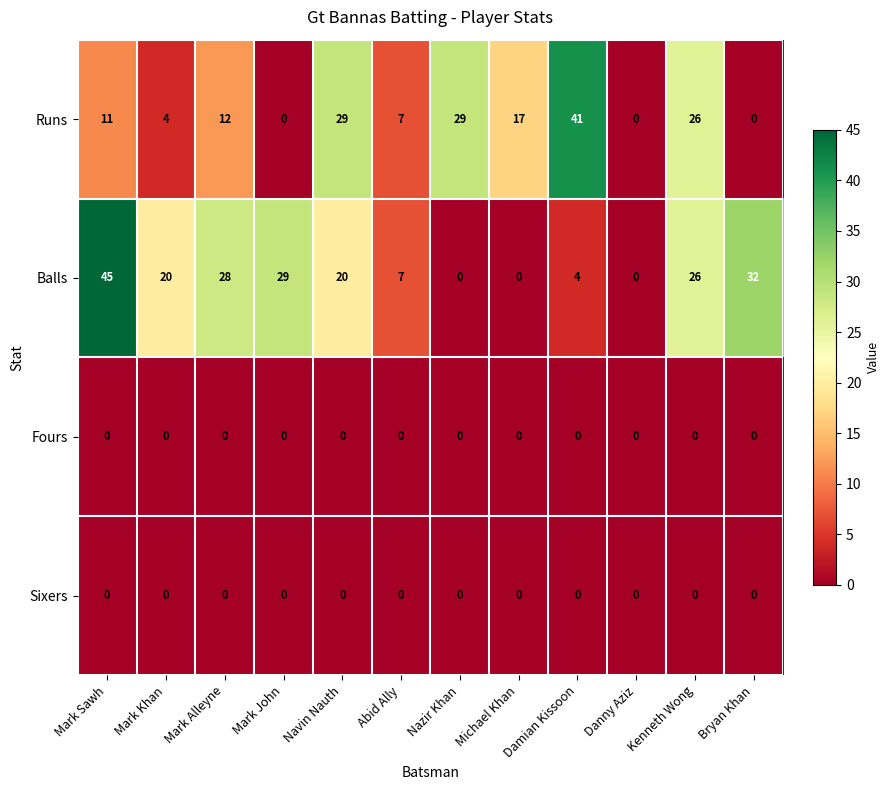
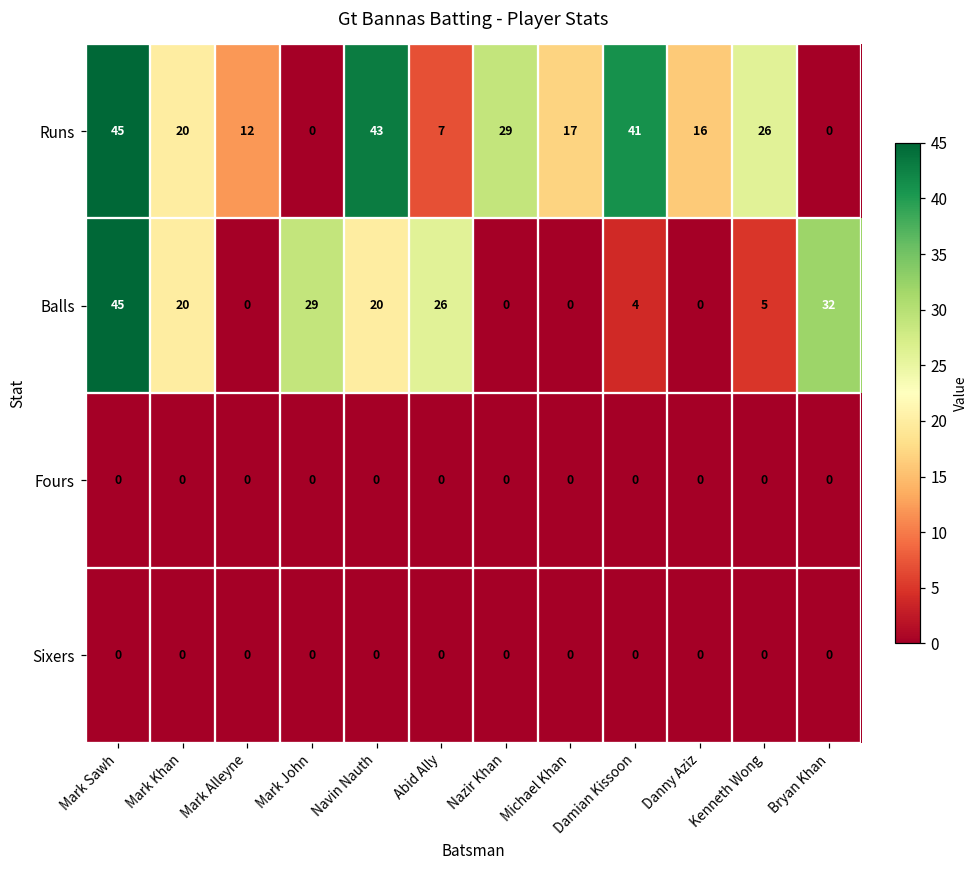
Runs, Mark Sawh: 11 -> 45
Runs, Mark Khan: 4 -> 20
Runs, Navin Nauth: 29 -> 43
Runs, Danny Aziz: 0 -> 16
Balls, Mark Alleyne: 28 -> 0
Balls, Abid Ally: 7 -> 26
Balls, Kenneth Wong: 26 -> 5
